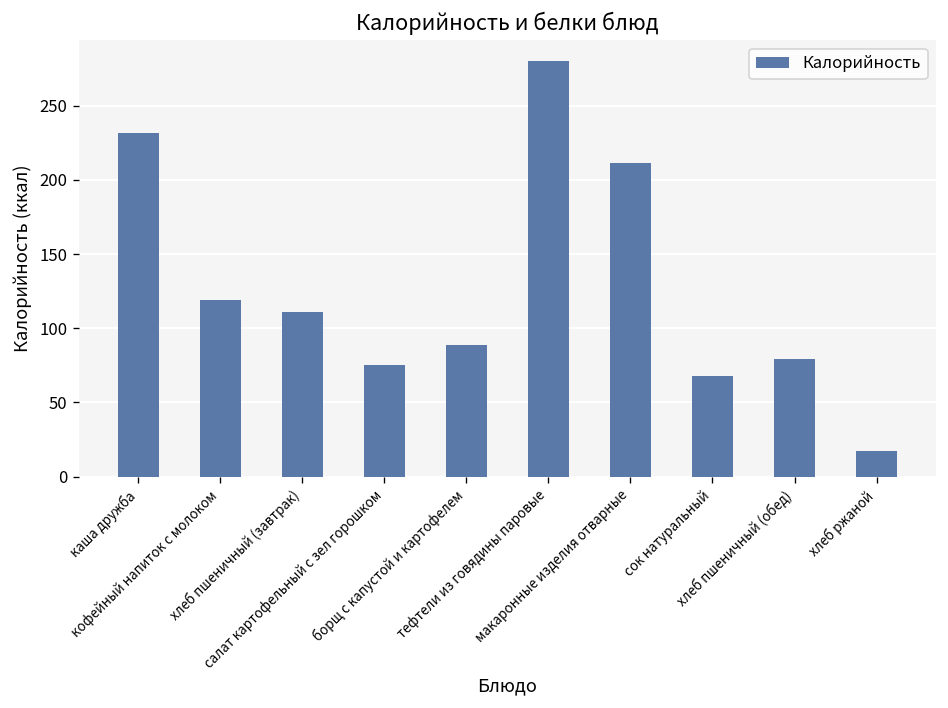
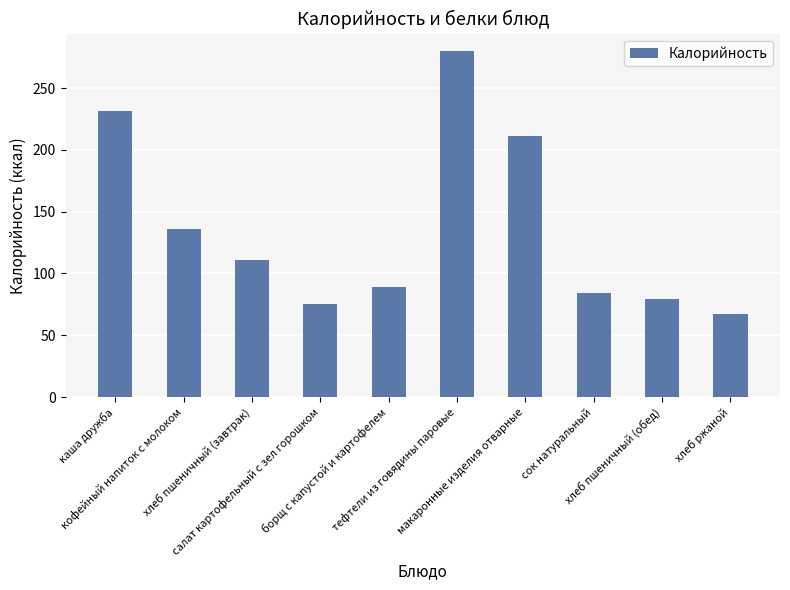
кофейный напиток с молоком: 119 -> 136
сок натуральный: 68 -> 84
хлеб ржаной: 17 -> 67
